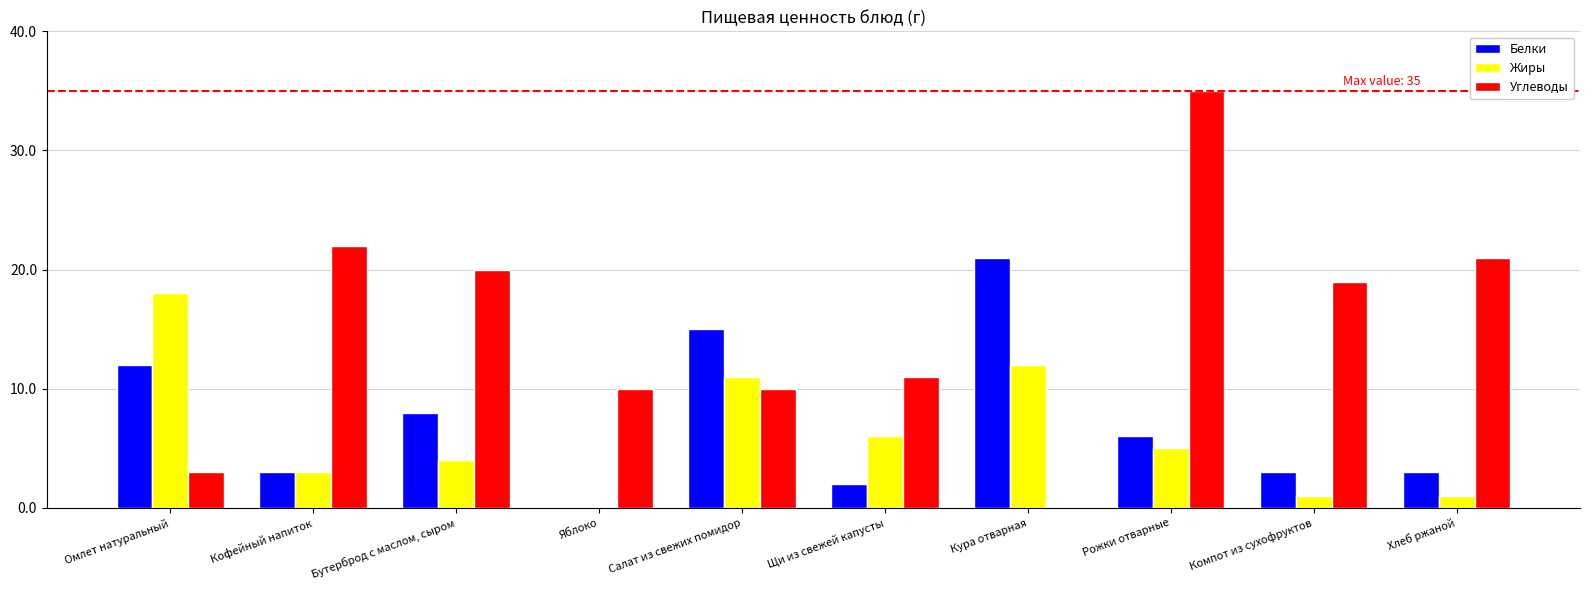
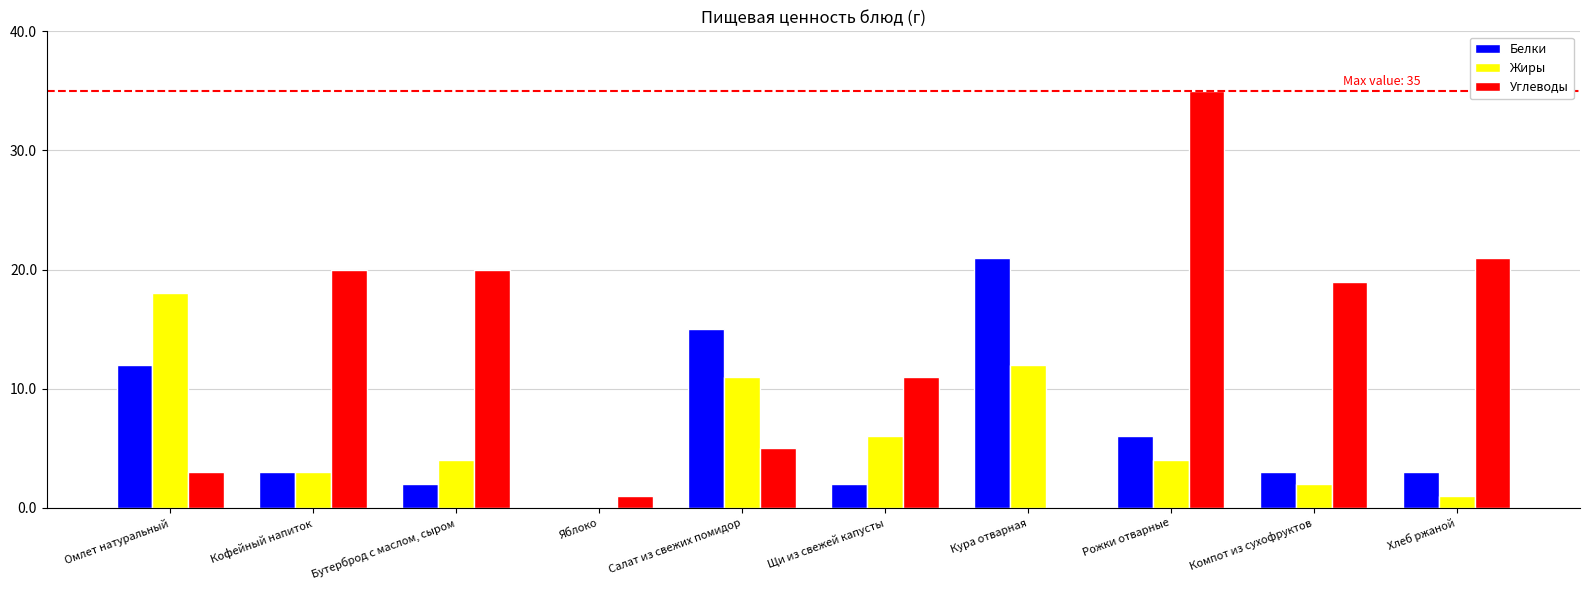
Углеводы, Кофейный напиток: 22 -> 20
Белки, Бутерброд с маслом, сыром: 8 -> 2
Углеводы, Яблоко: 10 -> 1
Углеводы, Салат из свежих помидор: 10 -> 5
Жиры, Рожки отварные: 5 -> 4
Жиры, Компот из сухофруктов: 1 -> 2
